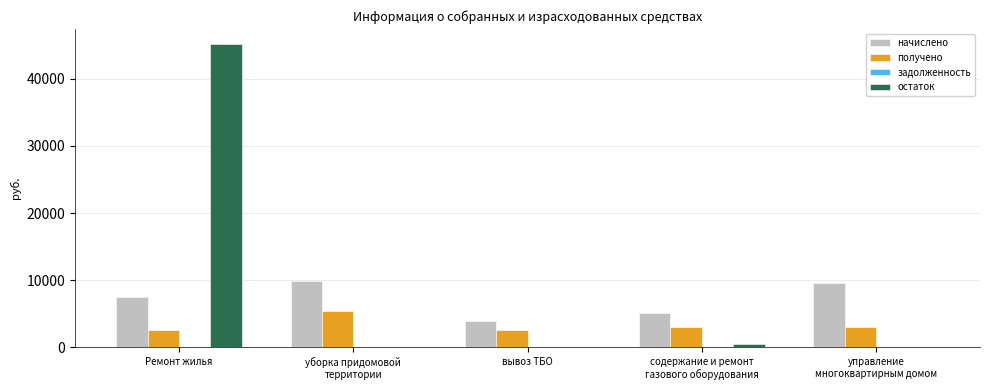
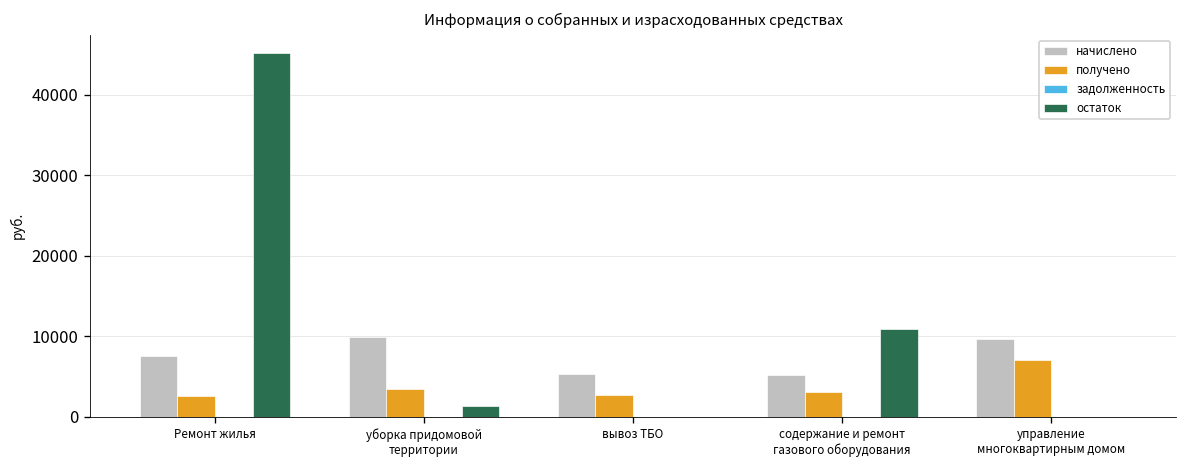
получено, уборка придомовой территории: 5000 -> 3000
остаток, уборка придомовой территории: 0 -> 1000
начислено, вывоз ТБО: 4000 -> 5000
остаток, содержание и ремонт газового оборудования: 0 -> 11000
получено, управление многоквартирным домом: 3000 -> 7000
